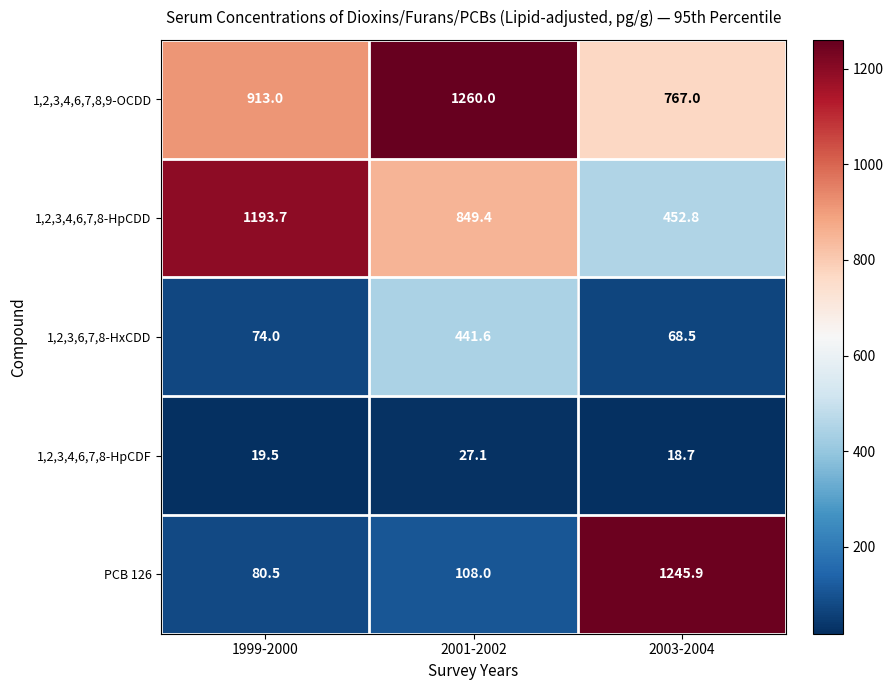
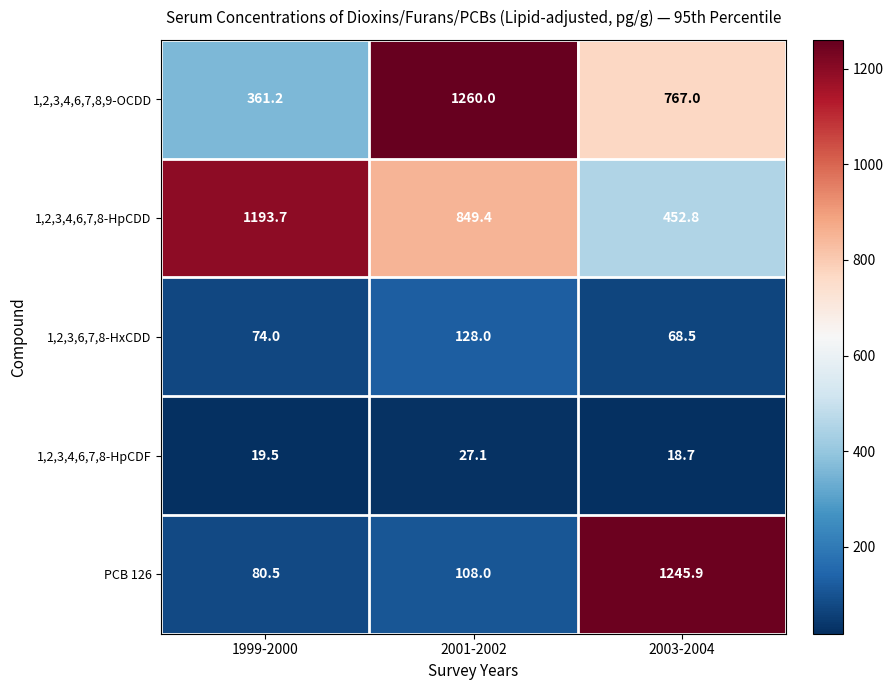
1,2,3,4,6,7,8,9-OCDD, 1999-2000: 913.0 -> 361.2
1,2,3,6,7,8-HxCDD, 2001-2002: 441.6 -> 128.0
